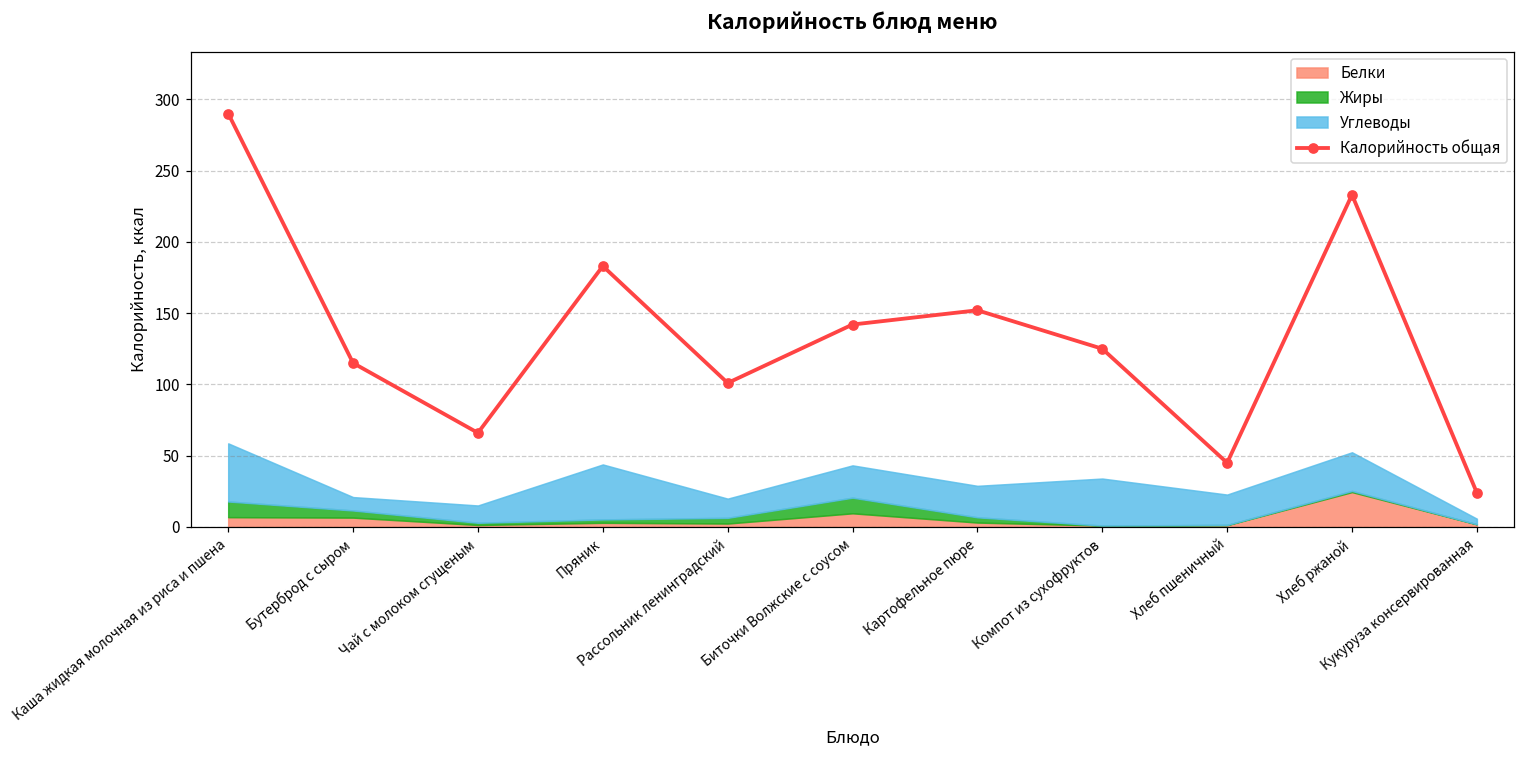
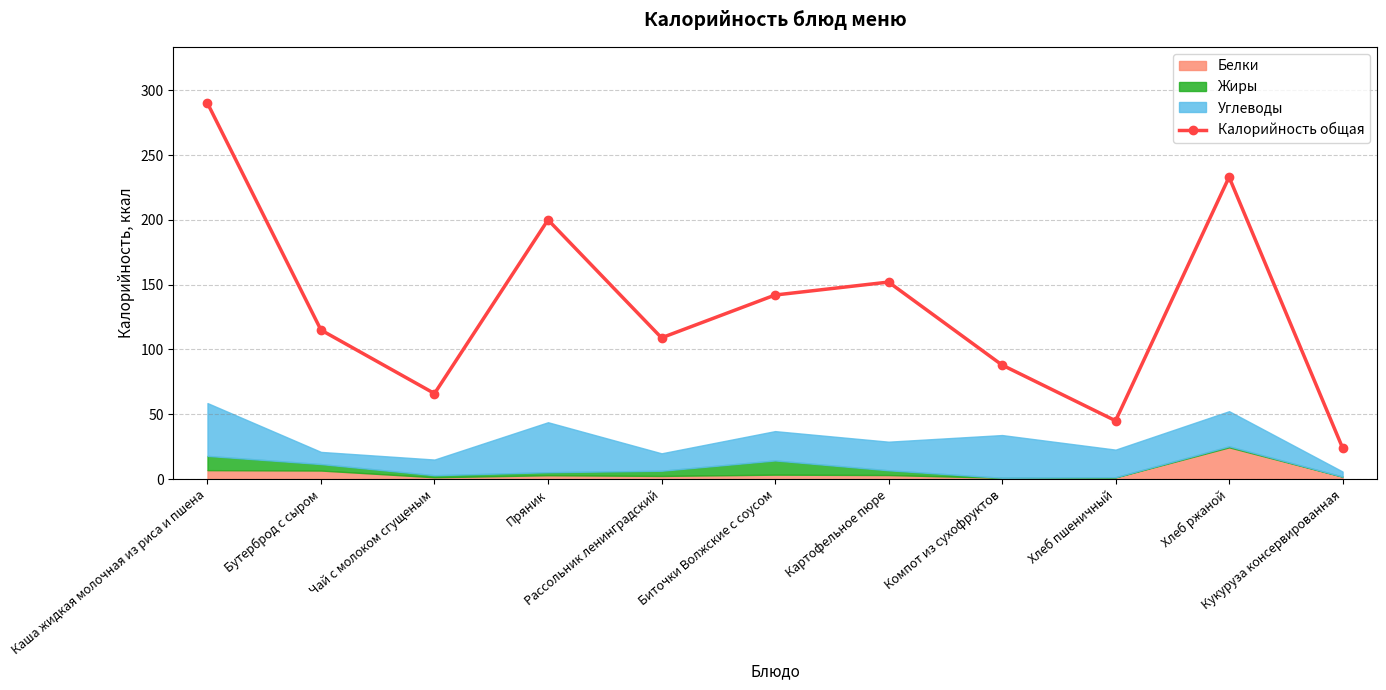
Калорийность общая, Пряник: 183 -> 200
Калорийность общая, Рассольник ленинградский: 101 -> 109
Белки, Биточки Волжские с соусом: 10 -> 3
Калорийность общая, Компот из сухофруктов: 125 -> 88
